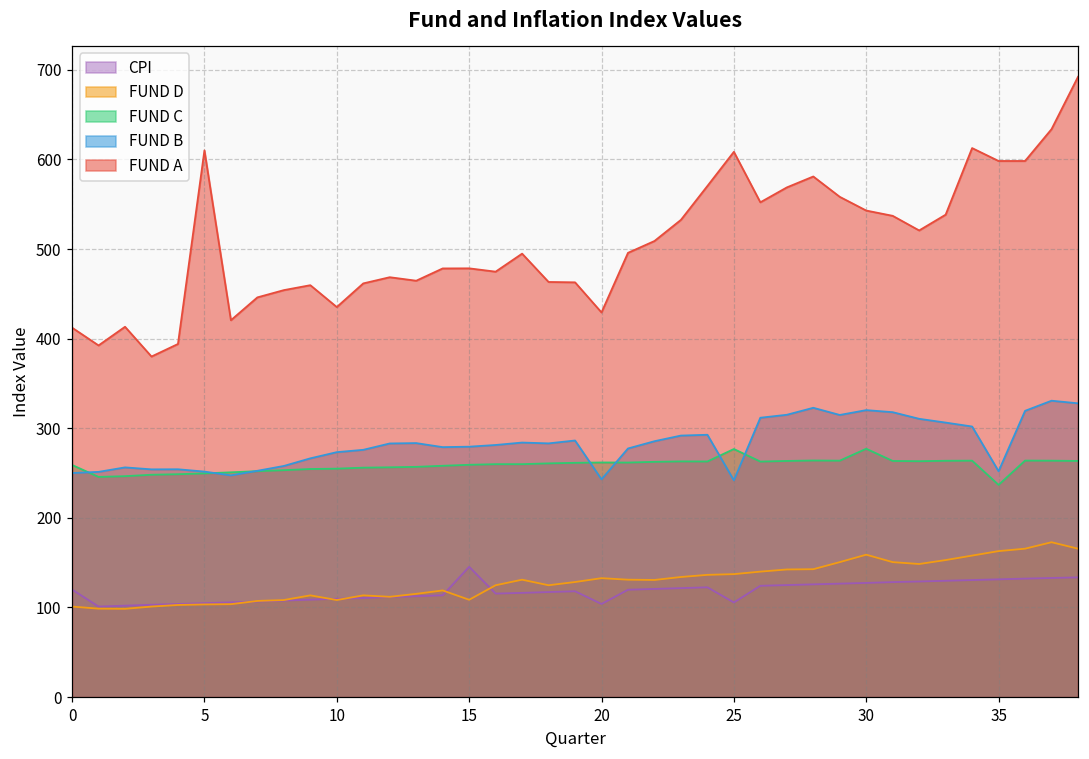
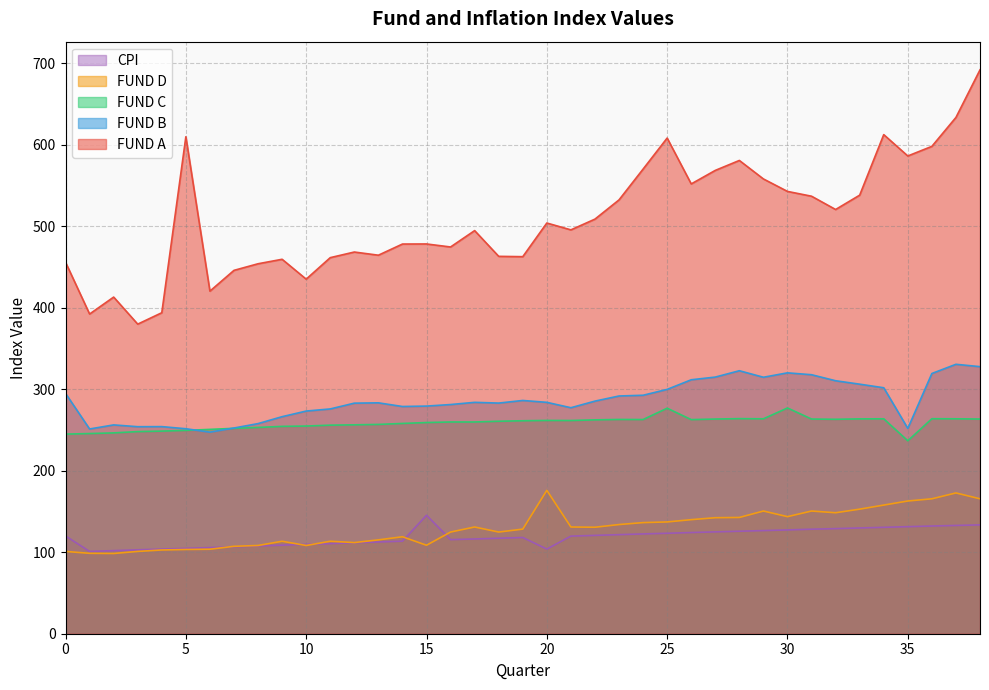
FUND C, 0: 260 -> 250
FUND B, 0: 250 -> 300
FUND A, 0: 410 -> 460
FUND D, 20: 130 -> 180
FUND B, 20: 240 -> 280
FUND A, 20: 430 -> 500
CPI, 25: 110 -> 120
FUND B, 25: 240 -> 300
FUND D, 30: 160 -> 140
FUND A, 35: 600 -> 590
